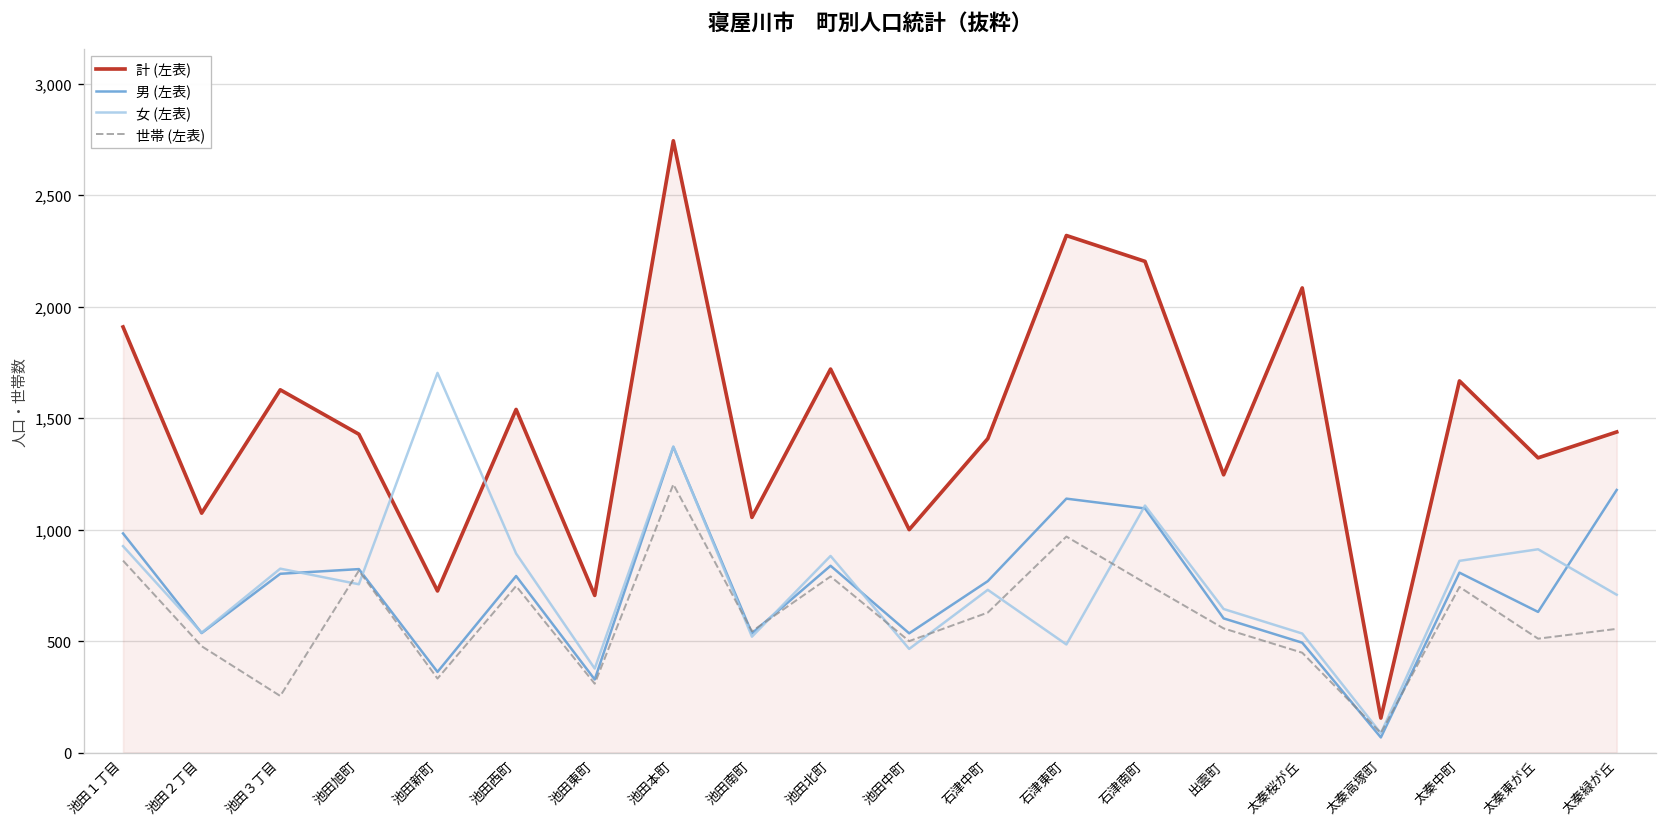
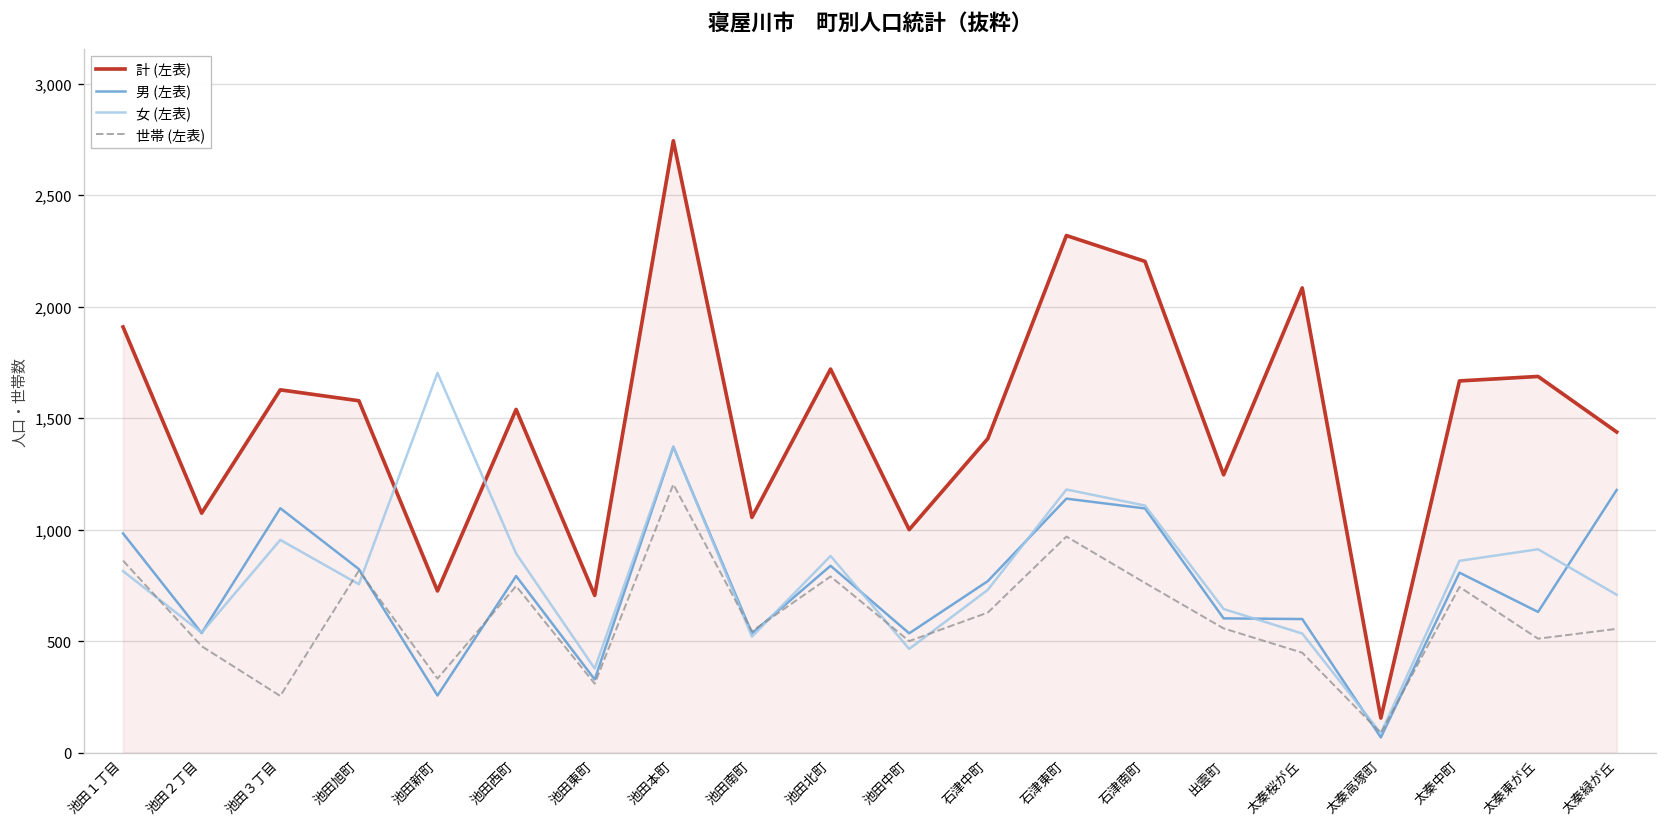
女 (左表), 池田１丁目: 930 -> 810
男 (左表), 池田３丁目: 800 -> 1,100
女 (左表), 池田３丁目: 830 -> 950
計 (左表), 池田旭町: 1,430 -> 1,580
男 (左表), 池田新町: 360 -> 260
女 (左表), 石津東町: 490 -> 1,180
男 (左表), 太秦桜が丘: 490 -> 600
計 (左表), 太秦東が丘: 1,320 -> 1,690
